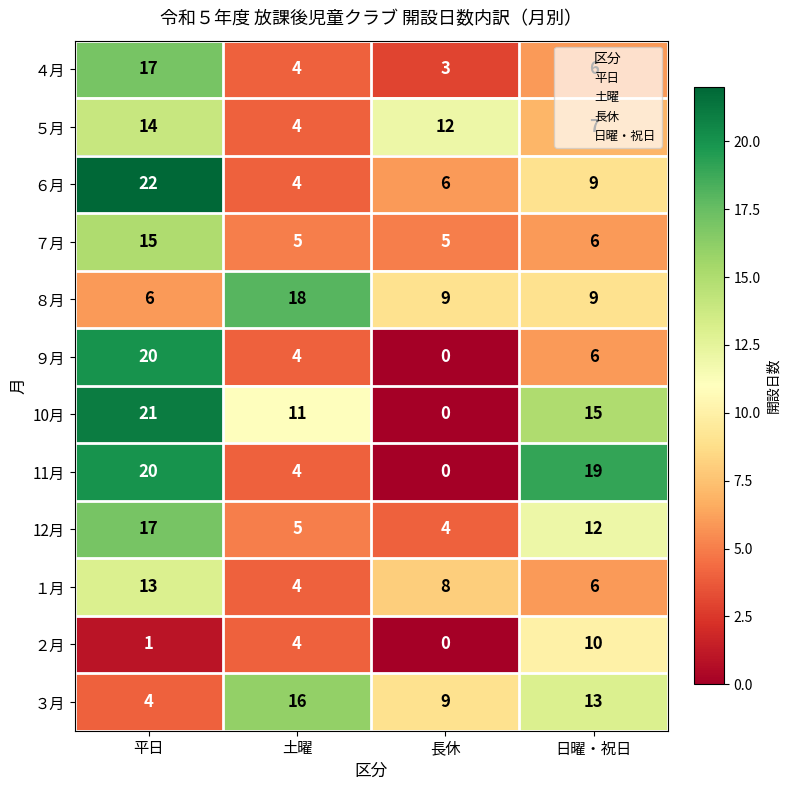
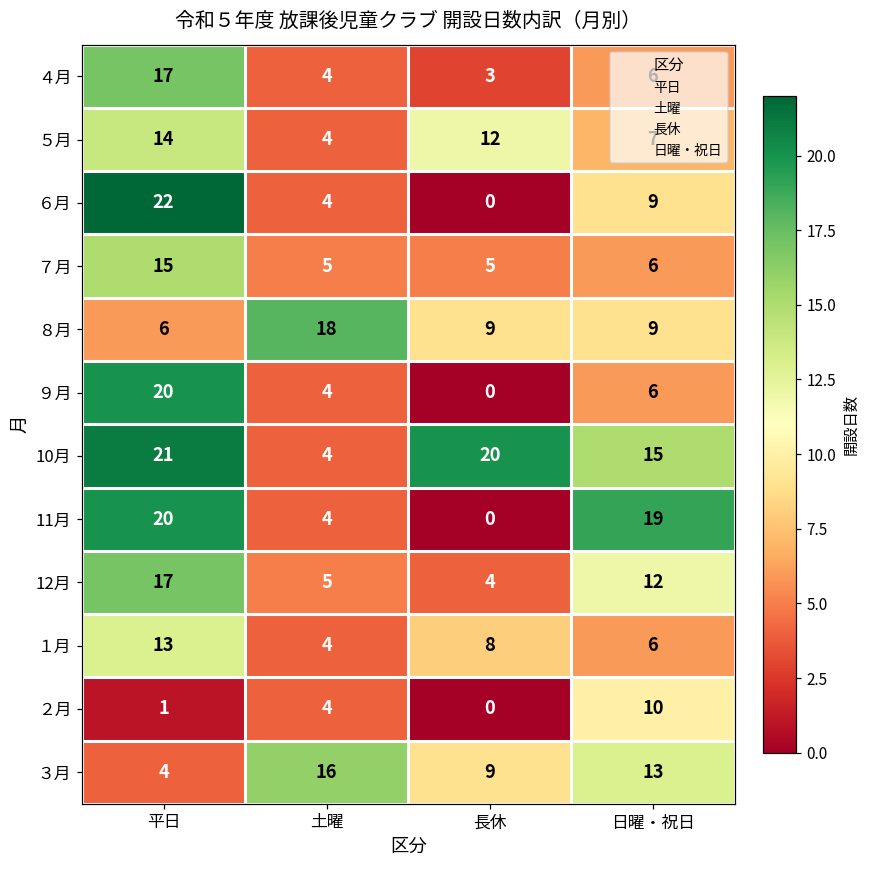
６月, 長休: 6 -> 0
10月, 土曜: 11 -> 4
10月, 長休: 0 -> 20
